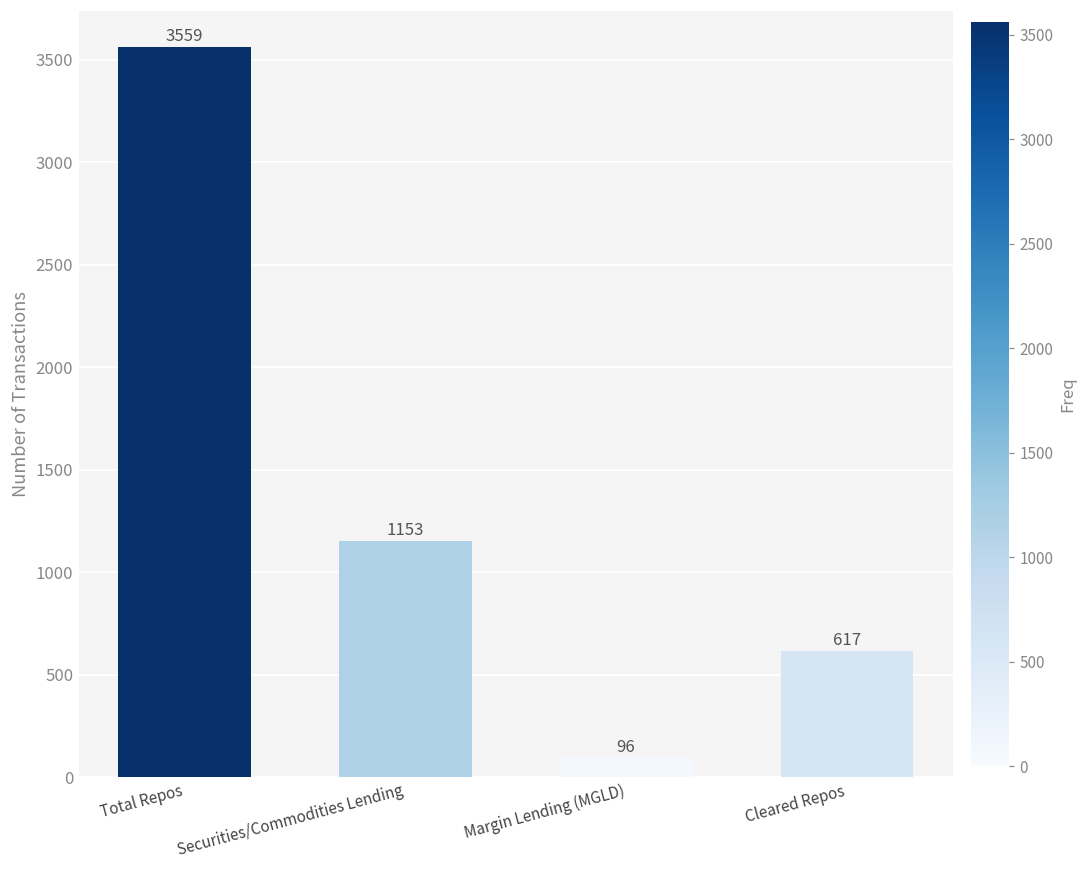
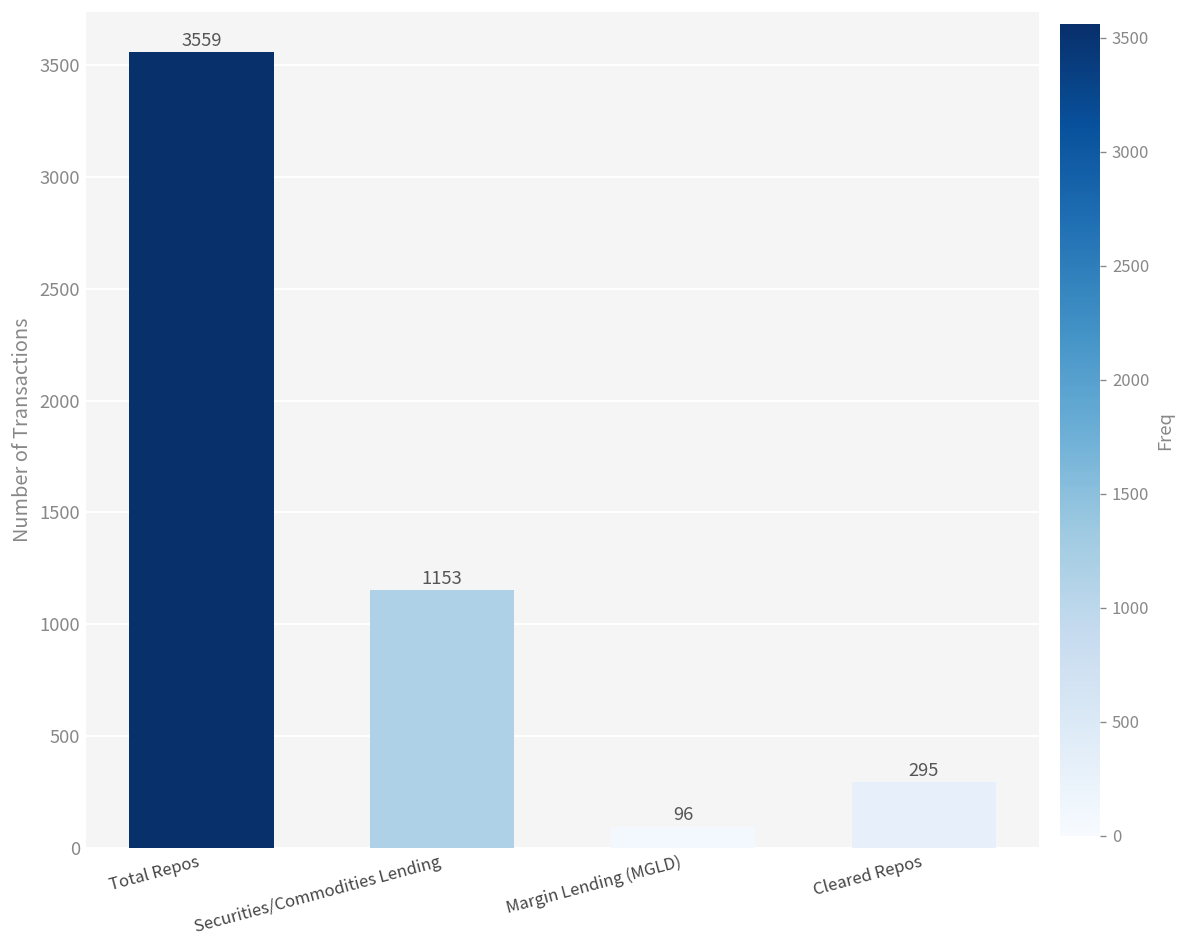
Cleared Repos: 617 -> 295
